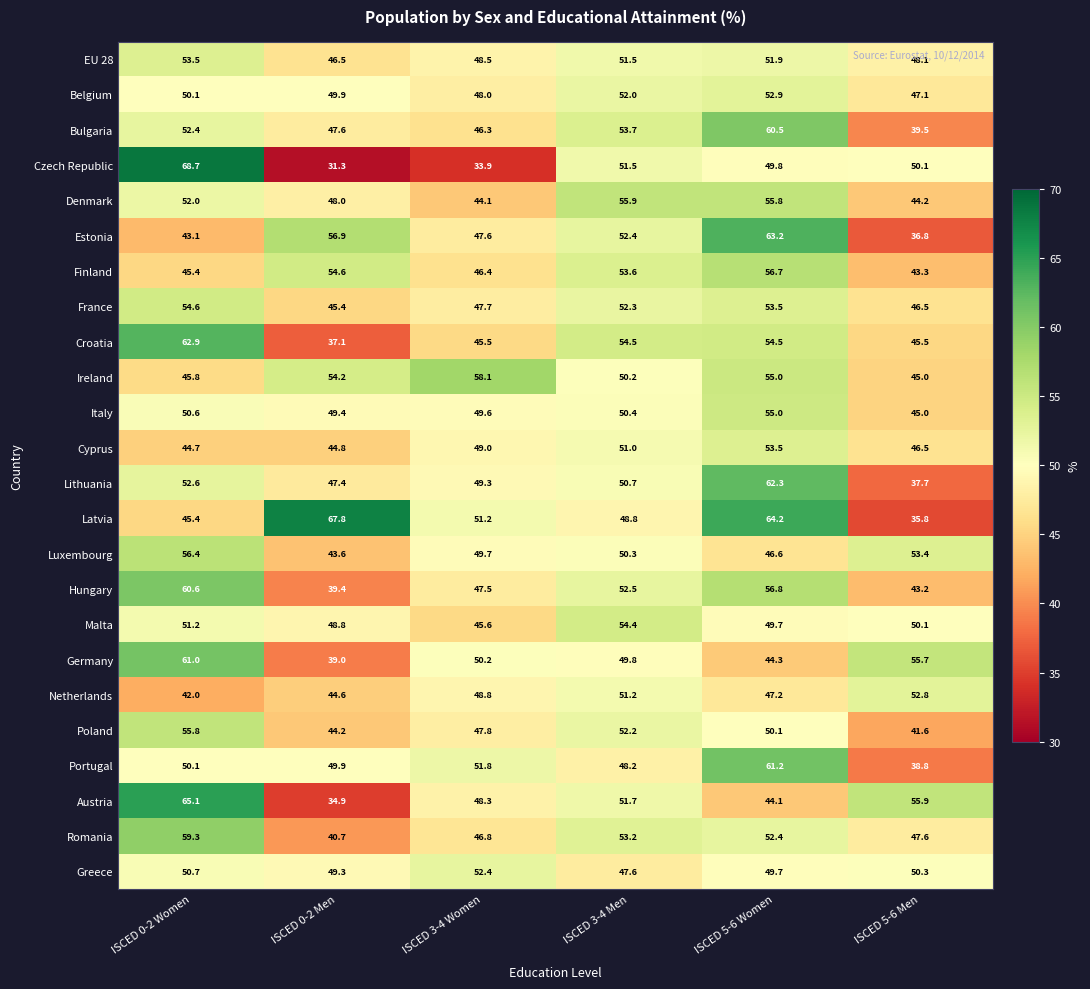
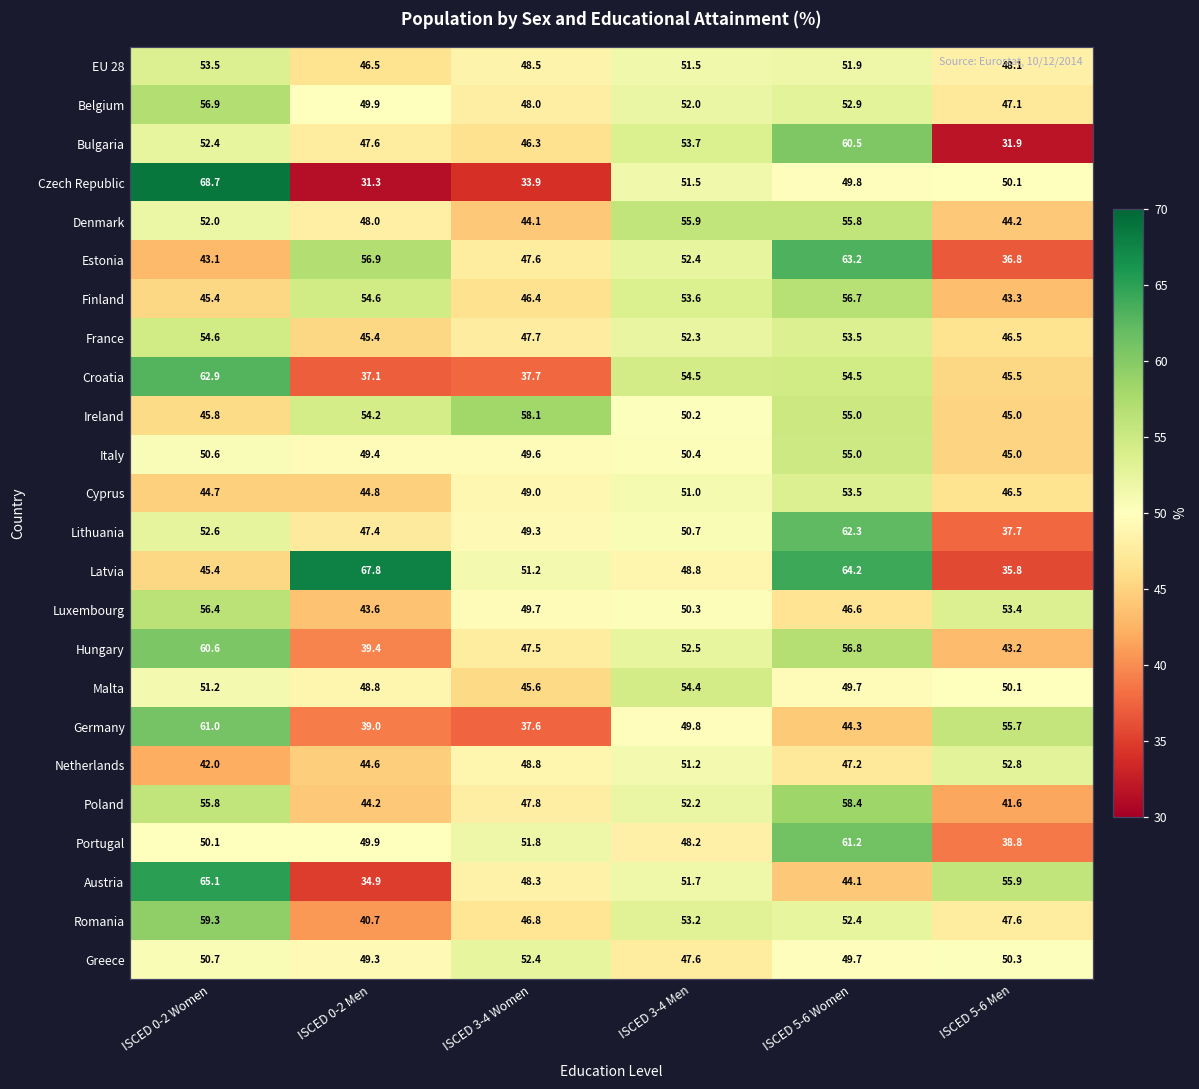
Belgium, ISCED 0-2 Women: 50.1 -> 56.9
Bulgaria, ISCED 5-6 Men: 39.5 -> 31.9
Croatia, ISCED 3-4 Women: 45.5 -> 37.7
Germany, ISCED 3-4 Women: 50.2 -> 37.6
Poland, ISCED 5-6 Women: 50.1 -> 58.4
